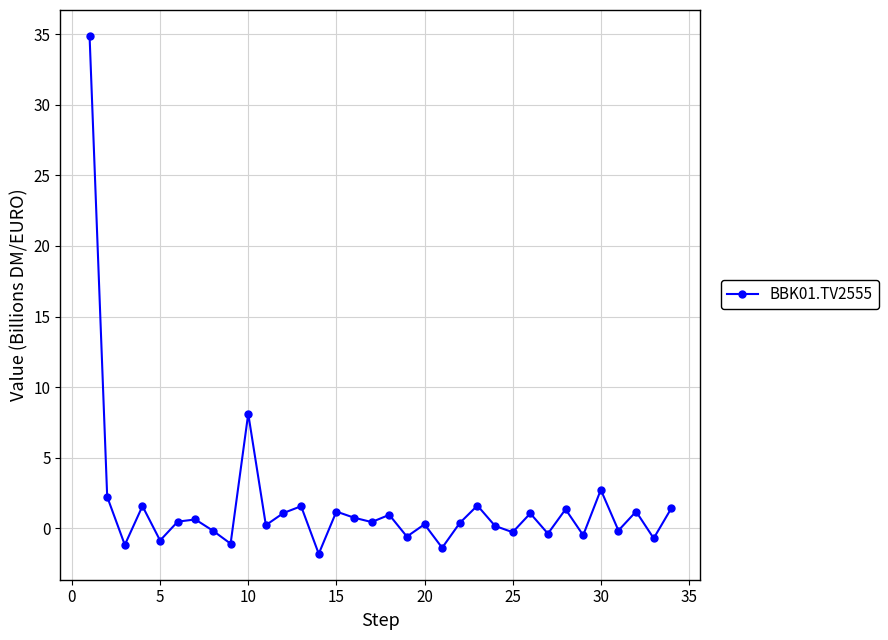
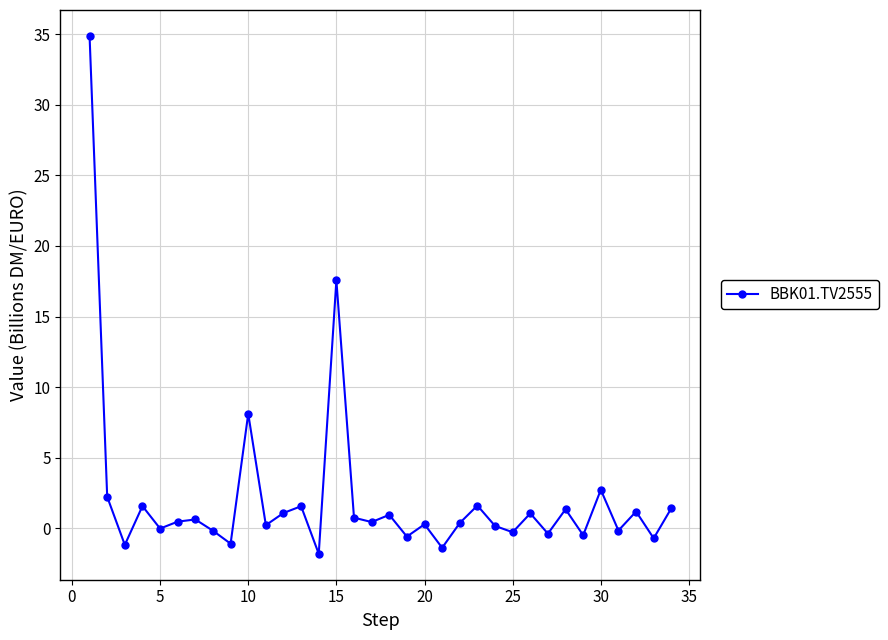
5: -0.9 -> 0.0
15: 1.2 -> 17.6
